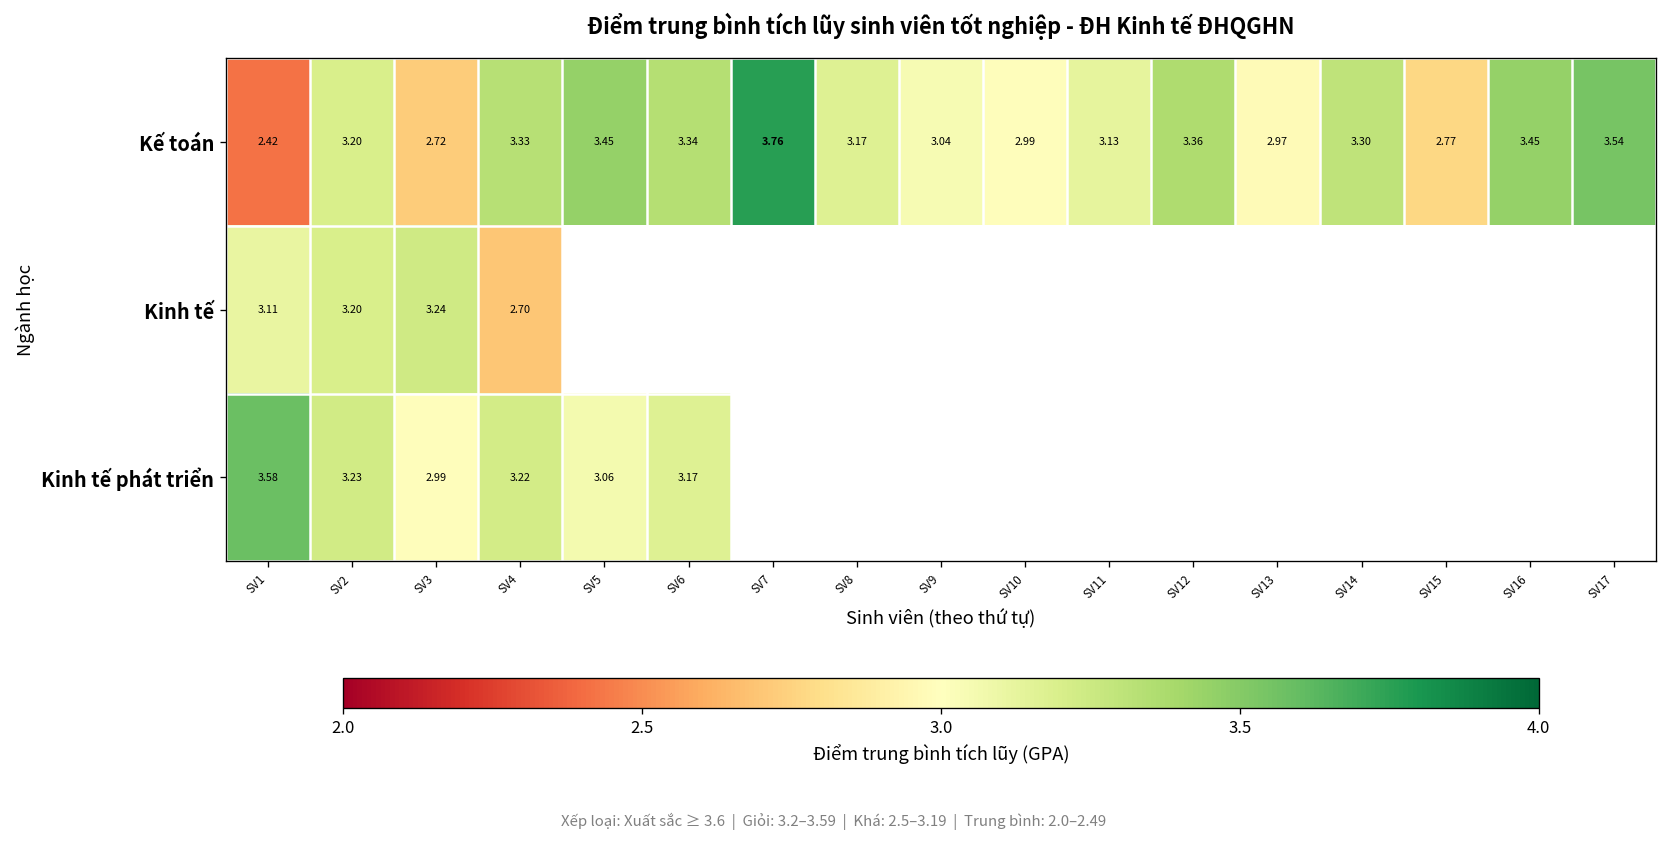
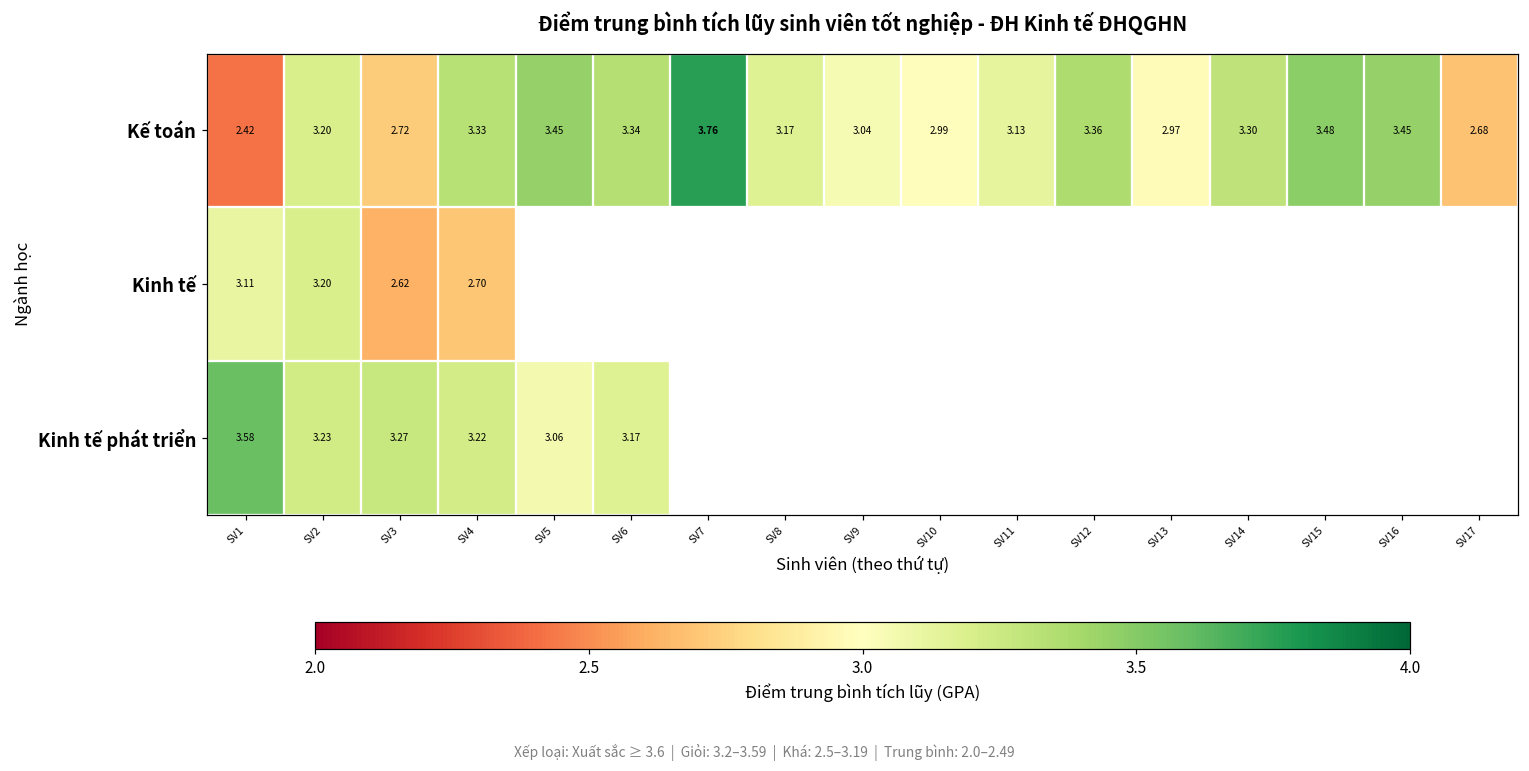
Kế toán, SV15: 2.77 -> 3.48
Kế toán, SV17: 3.54 -> 2.68
Kinh tế, SV3: 3.24 -> 2.62
Kinh tế phát triển, SV3: 2.99 -> 3.27
